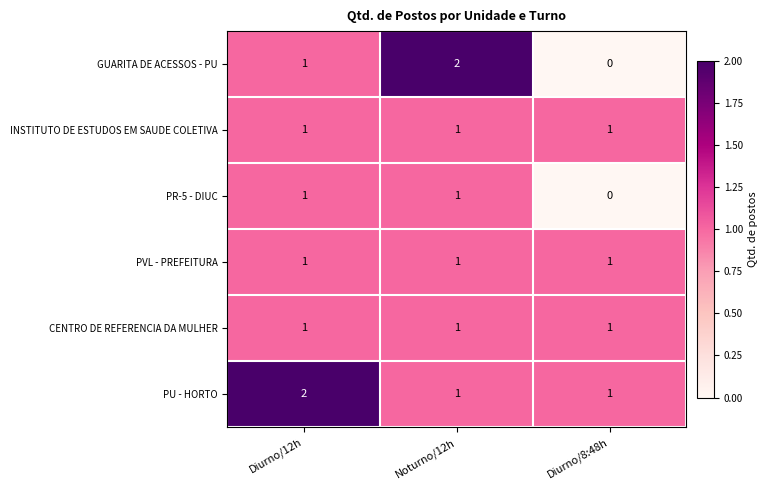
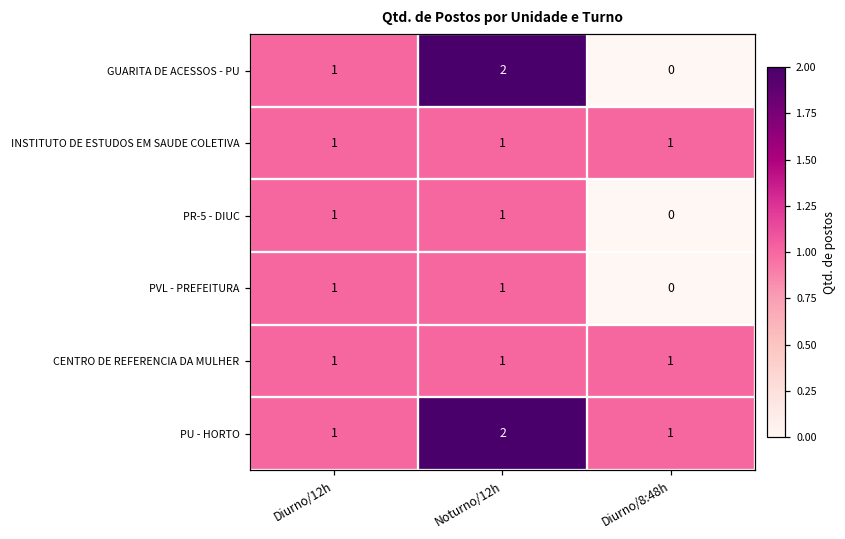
PVL - PREFEITURA, Diurno/8:48h: 1 -> 0
PU - HORTO, Diurno/12h: 2 -> 1
PU - HORTO, Noturno/12h: 1 -> 2
